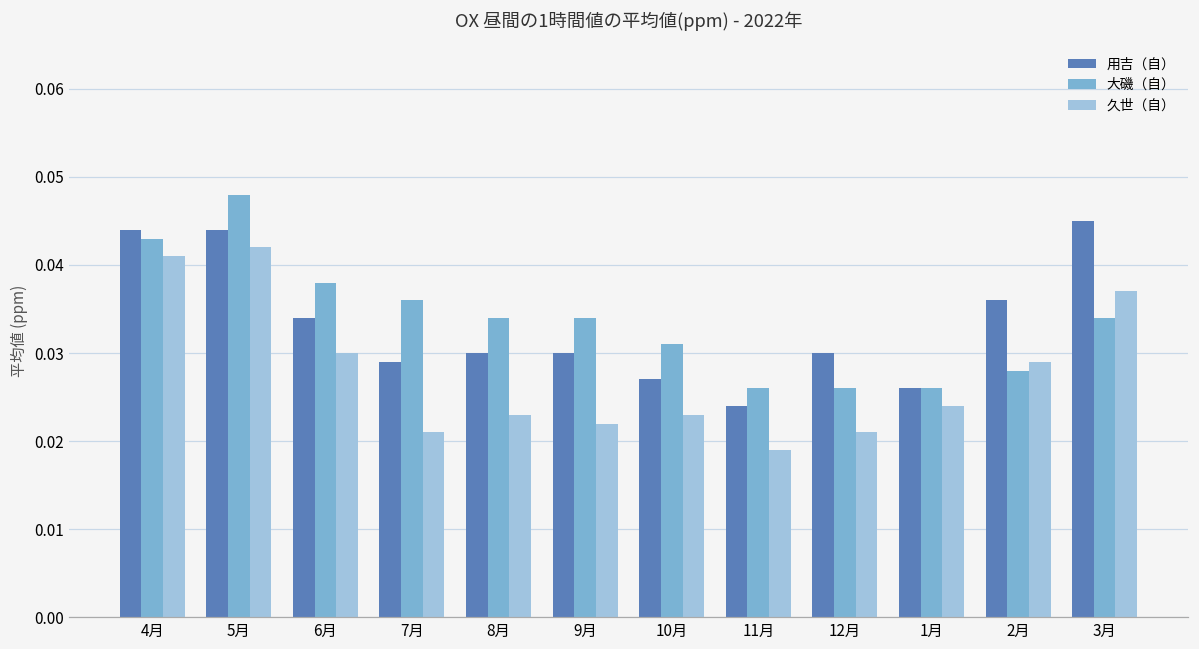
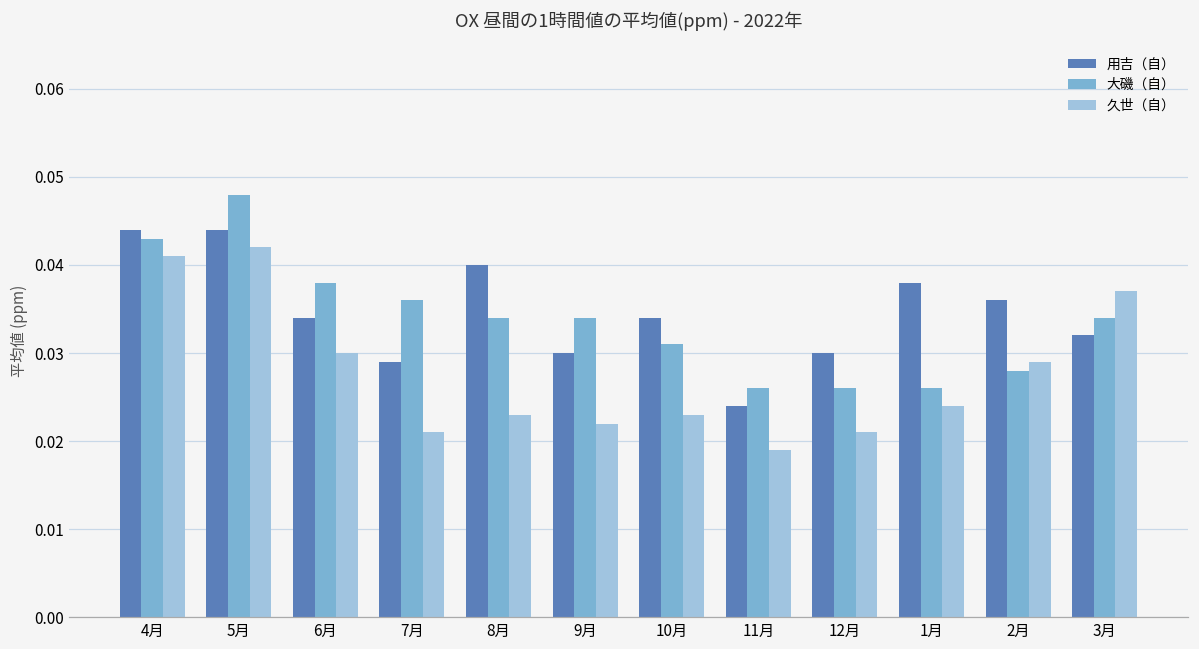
用吉（自）, 8月: 0.03 -> 0.04
用吉（自）, 10月: 0.027 -> 0.034
用吉（自）, 1月: 0.026 -> 0.038
用吉（自）, 3月: 0.045 -> 0.032
